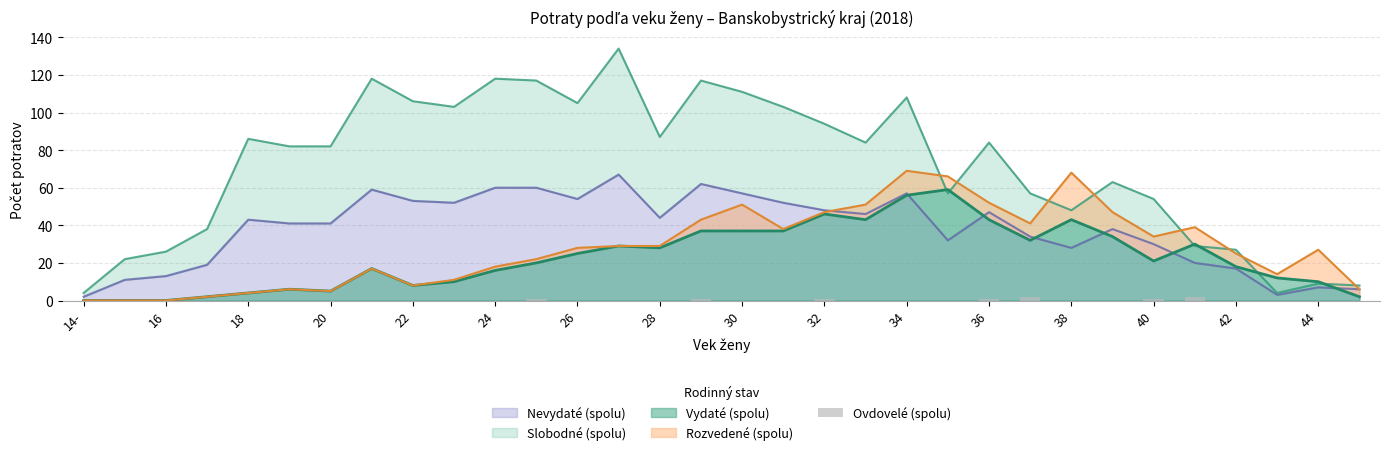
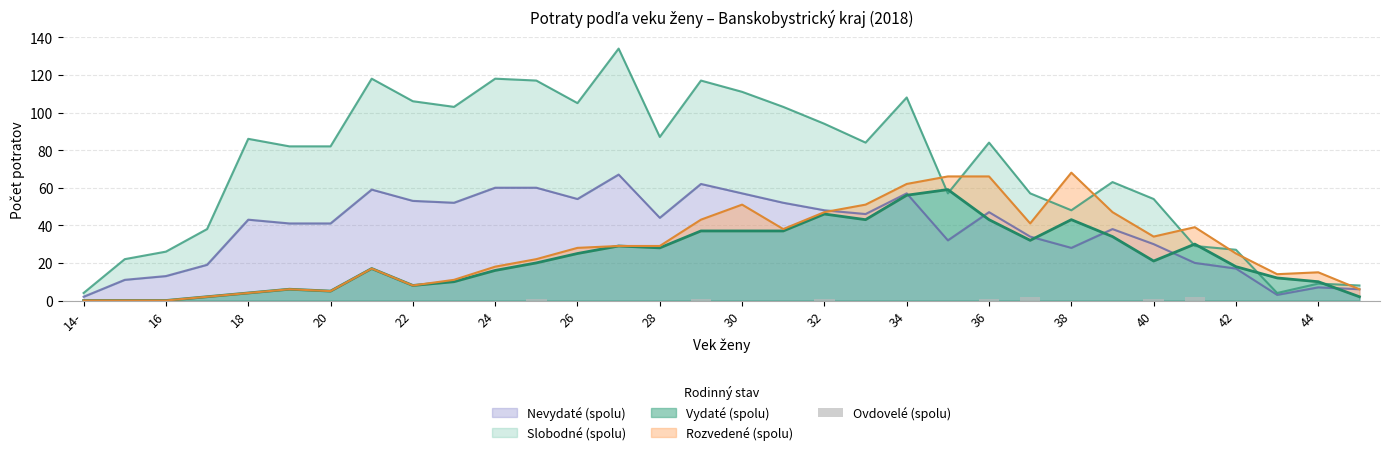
Rozvedené (spolu), 34: 13 -> 6
Rozvedené (spolu), 36: 9 -> 23
Rozvedené (spolu), 44: 17 -> 5
